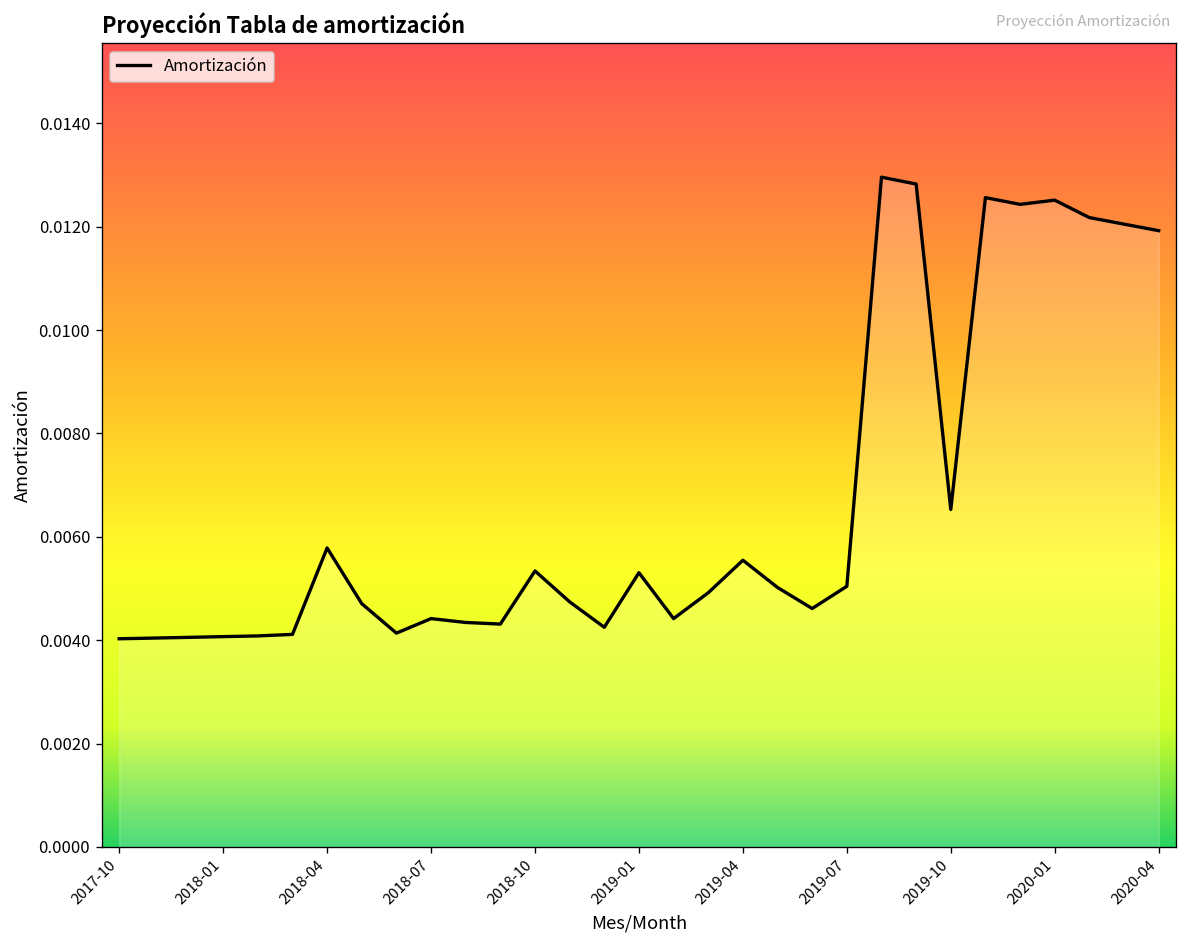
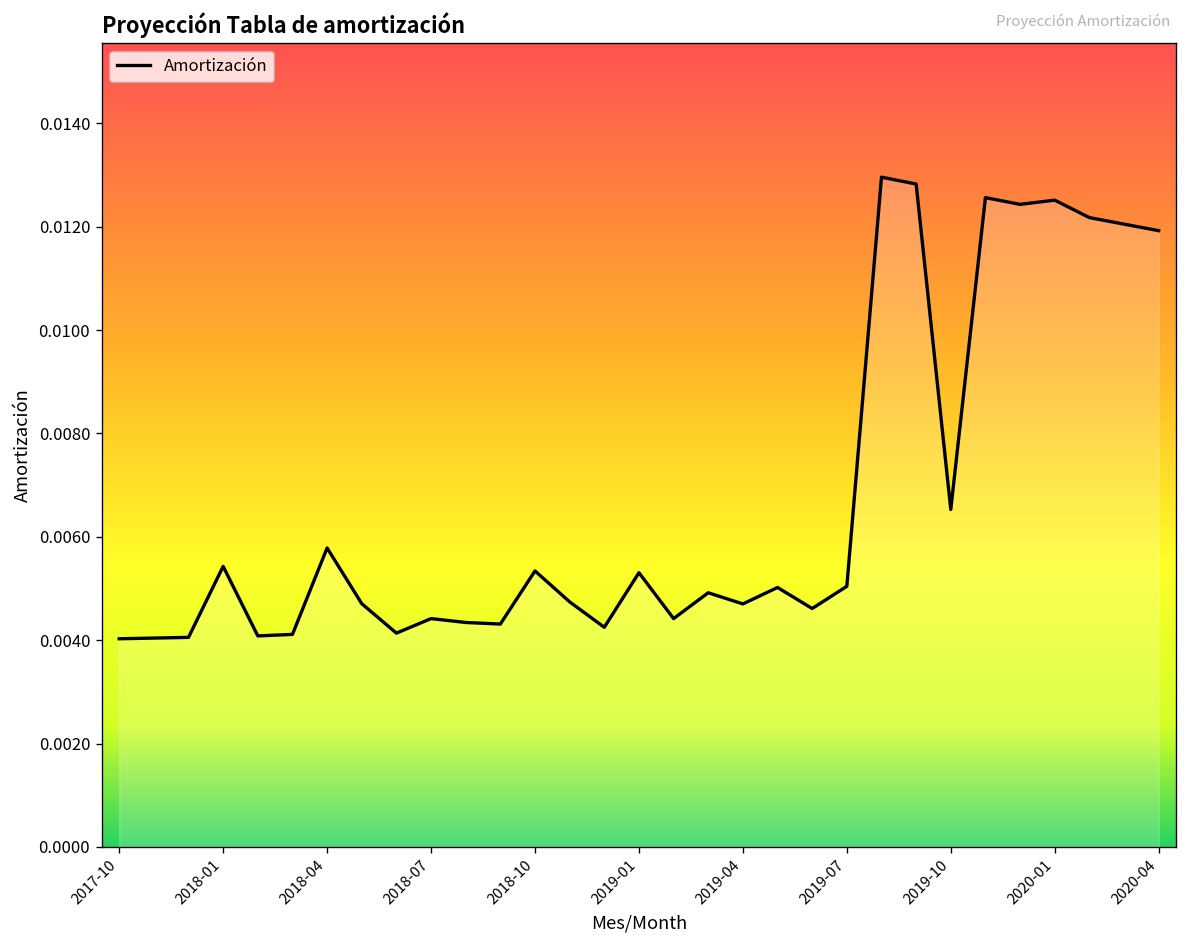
2018-01: 0.0041 -> 0.0054
2019-04: 0.0055 -> 0.0047
